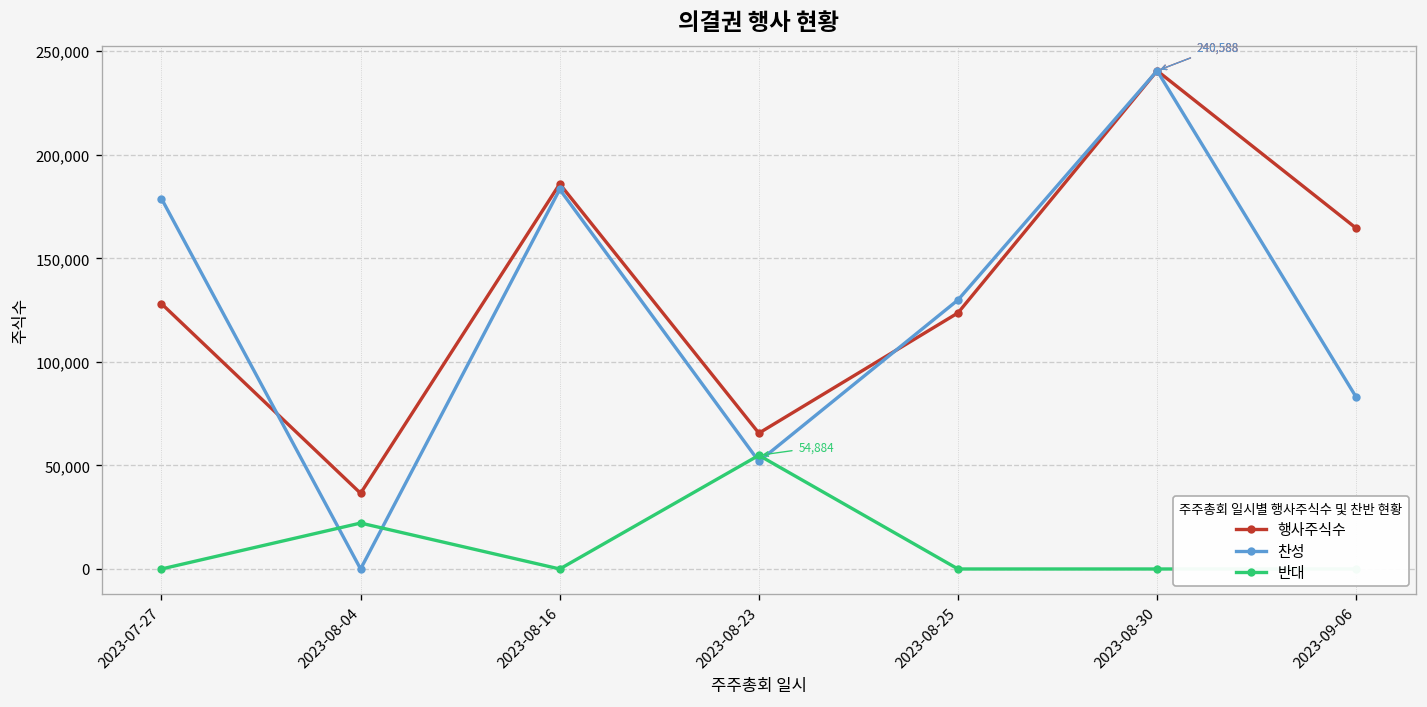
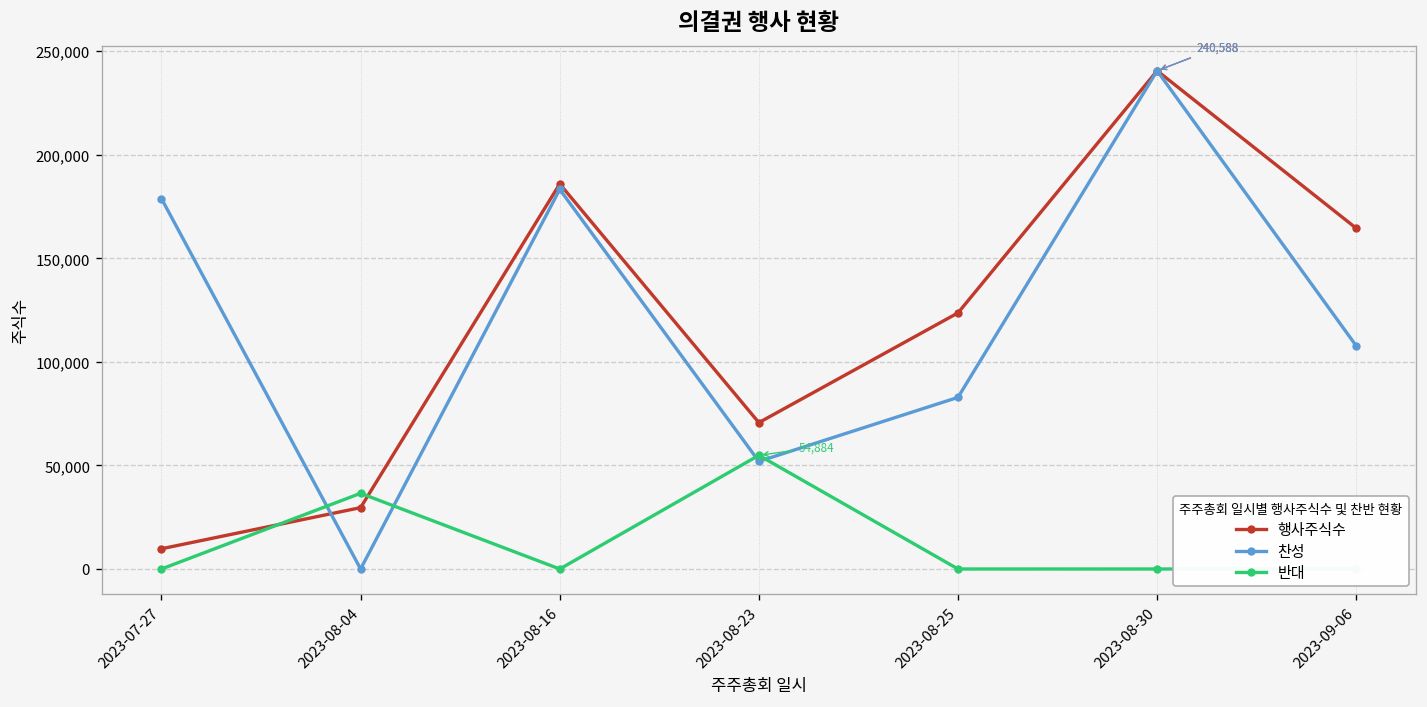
행사주식수, 2023-07-27: 128,000 -> 10,000
행사주식수, 2023-08-04: 37,000 -> 30,000
반대, 2023-08-04: 22,000 -> 37,000
행사주식수, 2023-08-23: 66,000 -> 71,000
찬성, 2023-08-25: 130,000 -> 83,000
찬성, 2023-09-06: 83,000 -> 108,000
